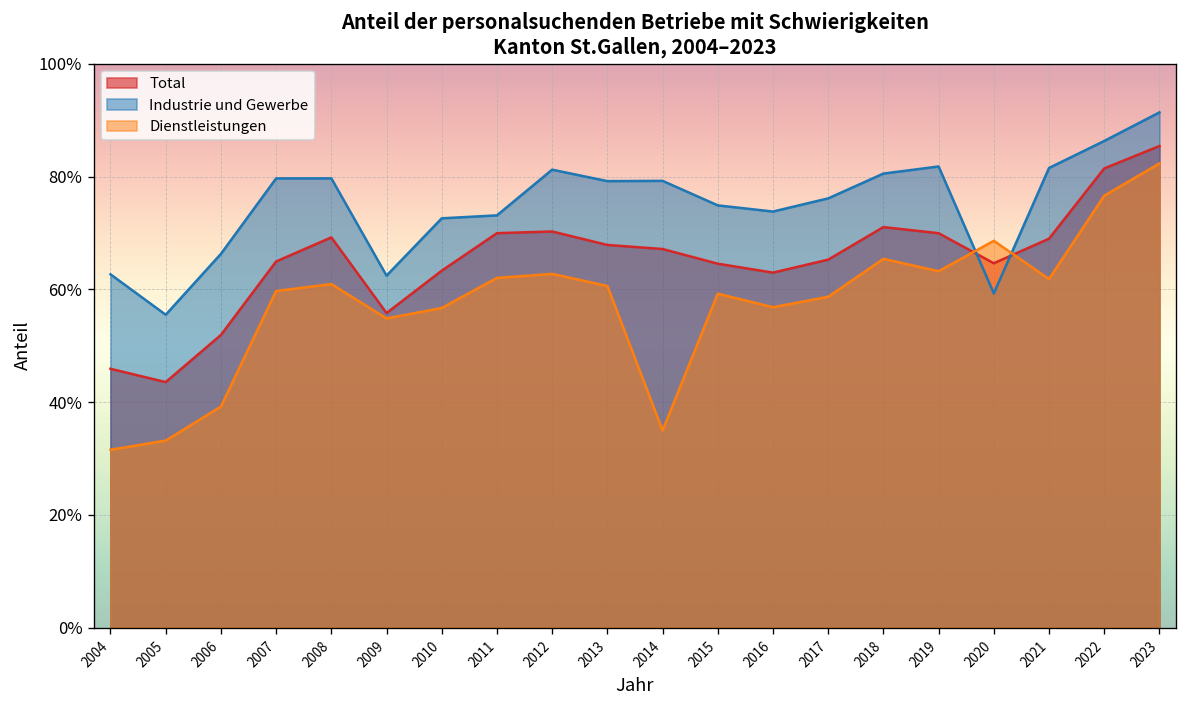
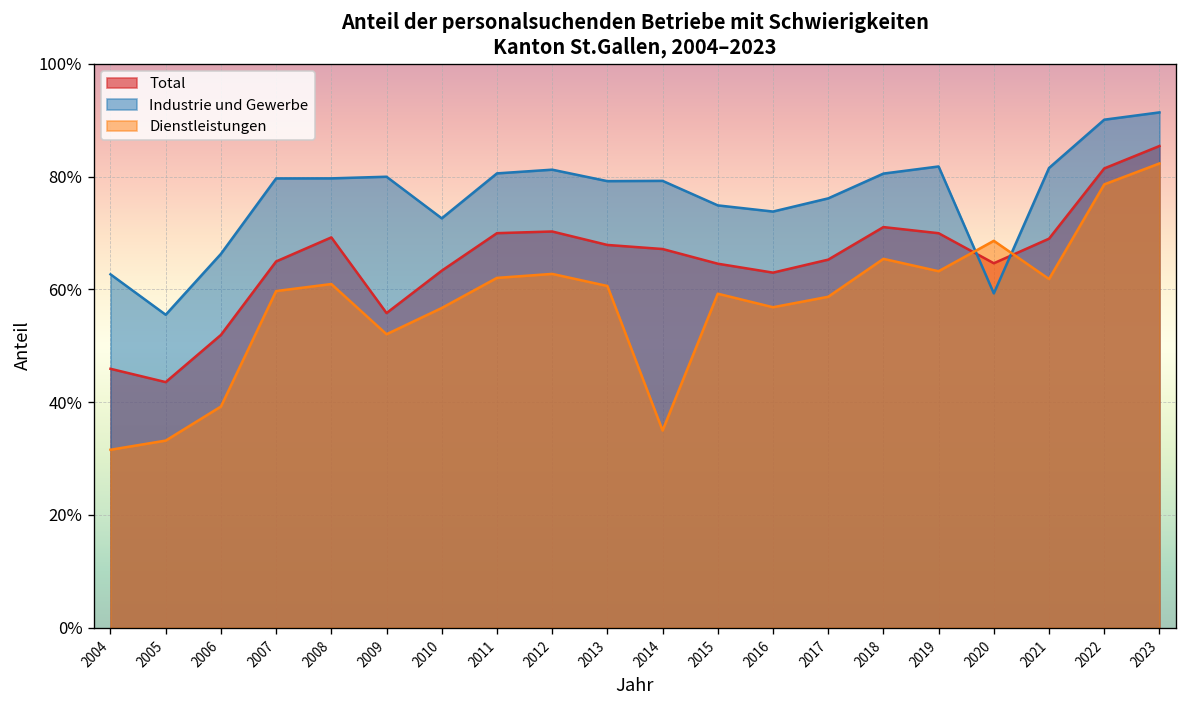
Industrie und Gewerbe, 2009: 62% -> 80%
Dienstleistungen, 2009: 55% -> 52%
Industrie und Gewerbe, 2011: 73% -> 81%
Industrie und Gewerbe, 2022: 86% -> 90%
Dienstleistungen, 2022: 77% -> 79%
